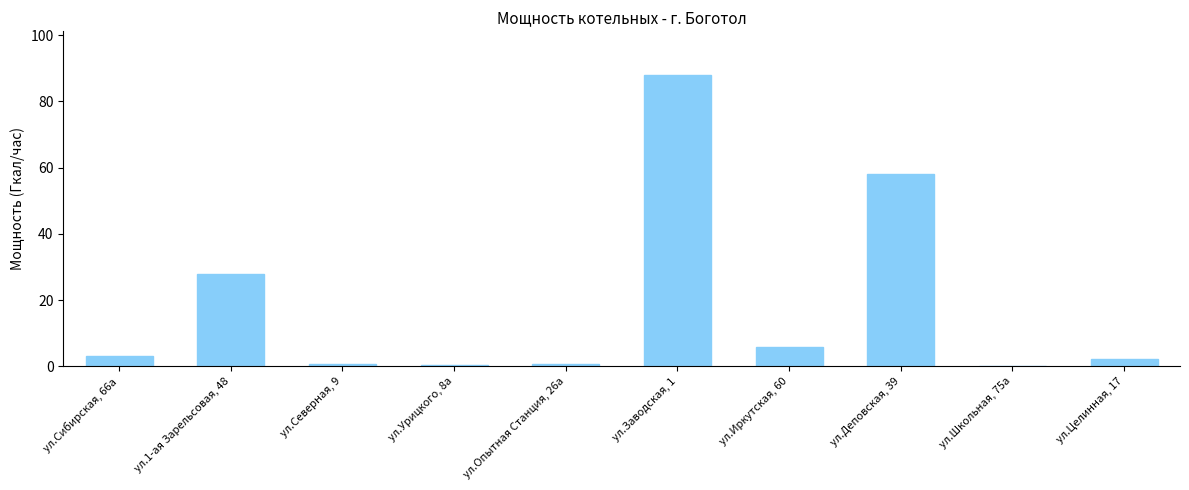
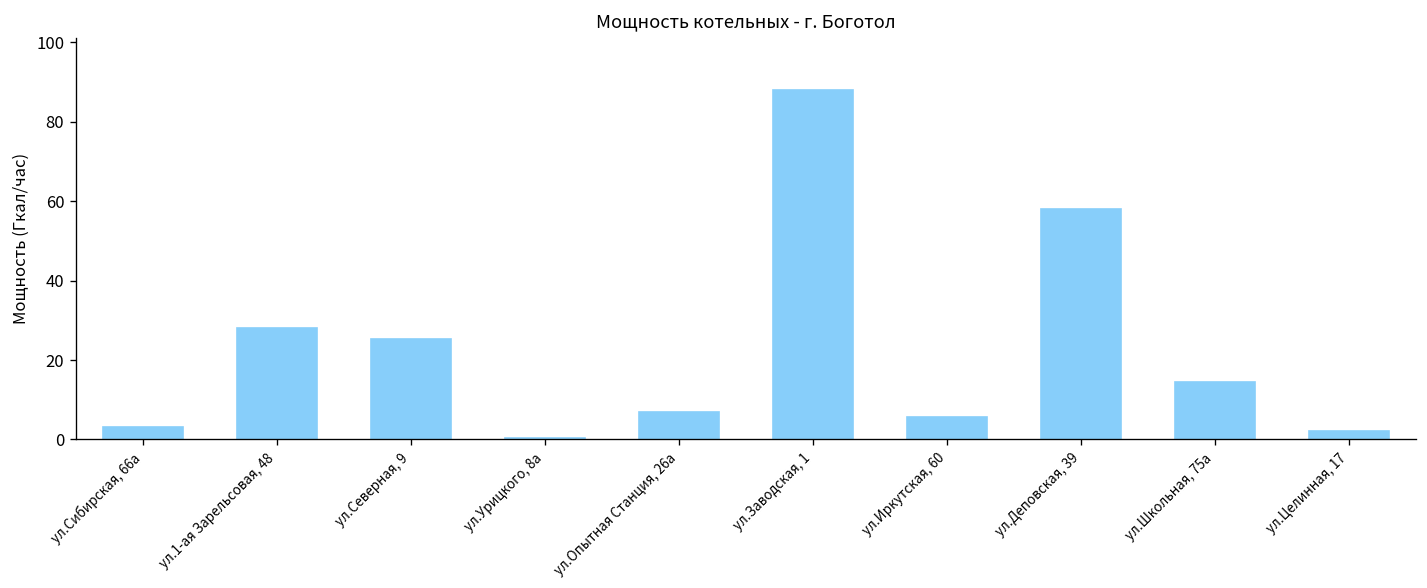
ул.Северная, 9: 1 -> 25
ул.Опытная Станция, 26а: 1 -> 7
ул.Школьная, 75а: 0 -> 15
